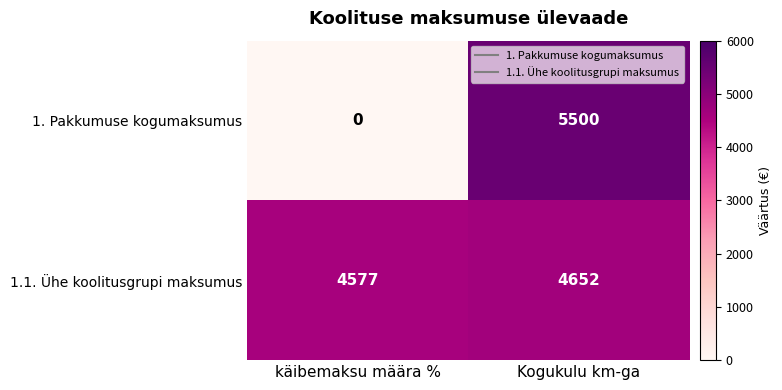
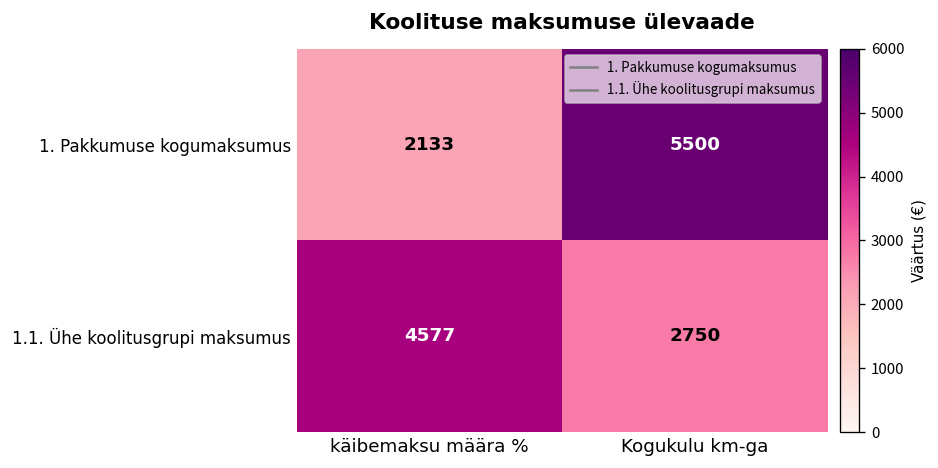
1. Pakkumuse kogumaksumus, käibemaksu määra %: 0 -> 2133
1.1. Ühe koolitusgrupi maksumus, Kogukulu km-ga: 4652 -> 2750
